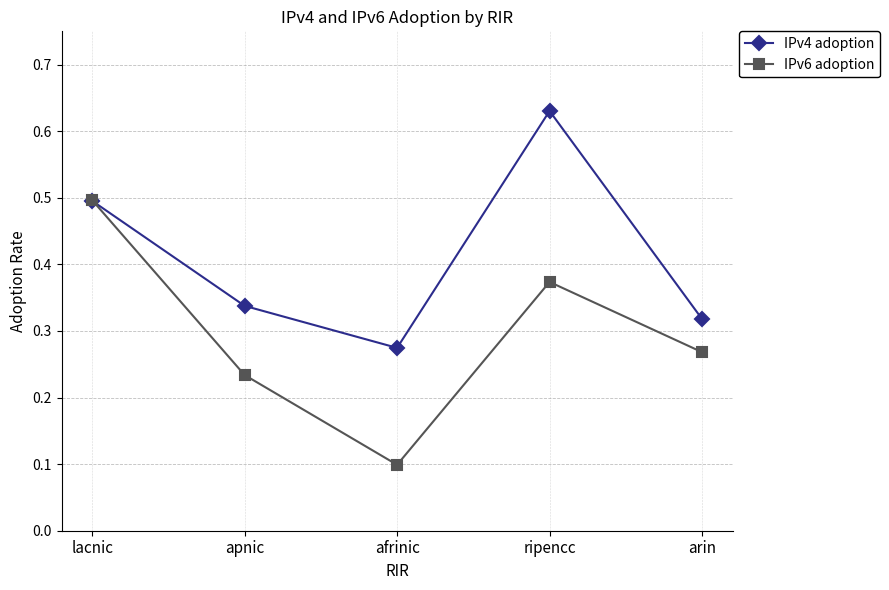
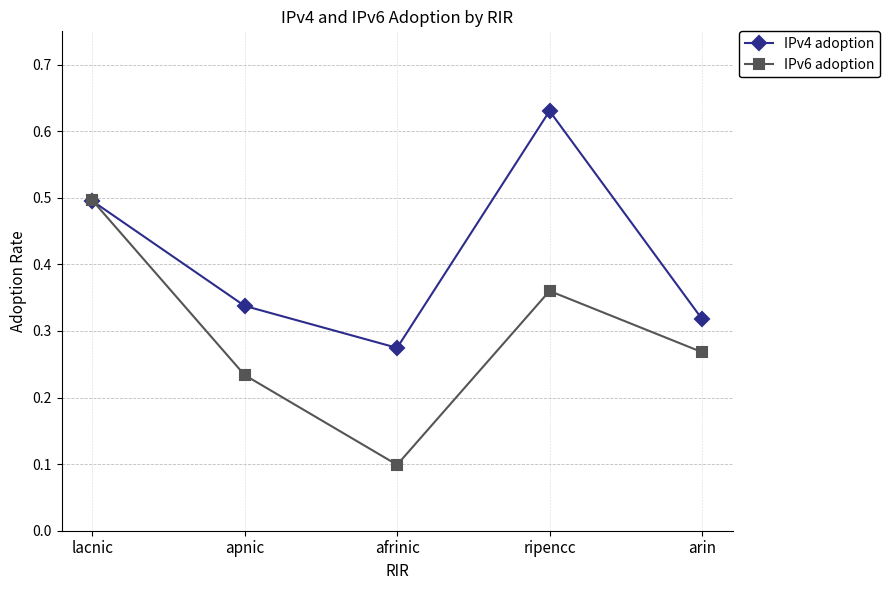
IPv6 adoption, ripencc: 0.37 -> 0.36
